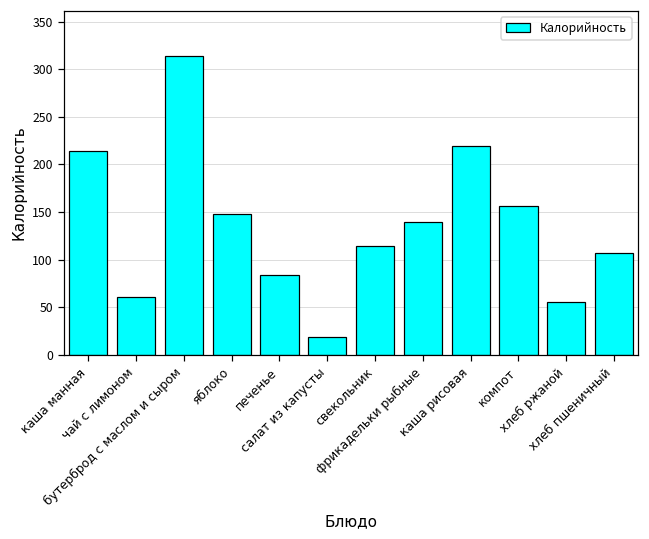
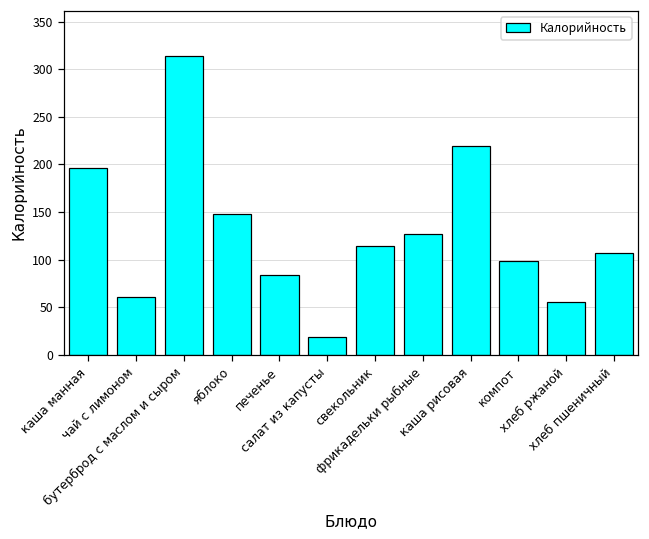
каша манная: 210 -> 200
фрикадельки рыбные: 140 -> 130
компот: 160 -> 100
